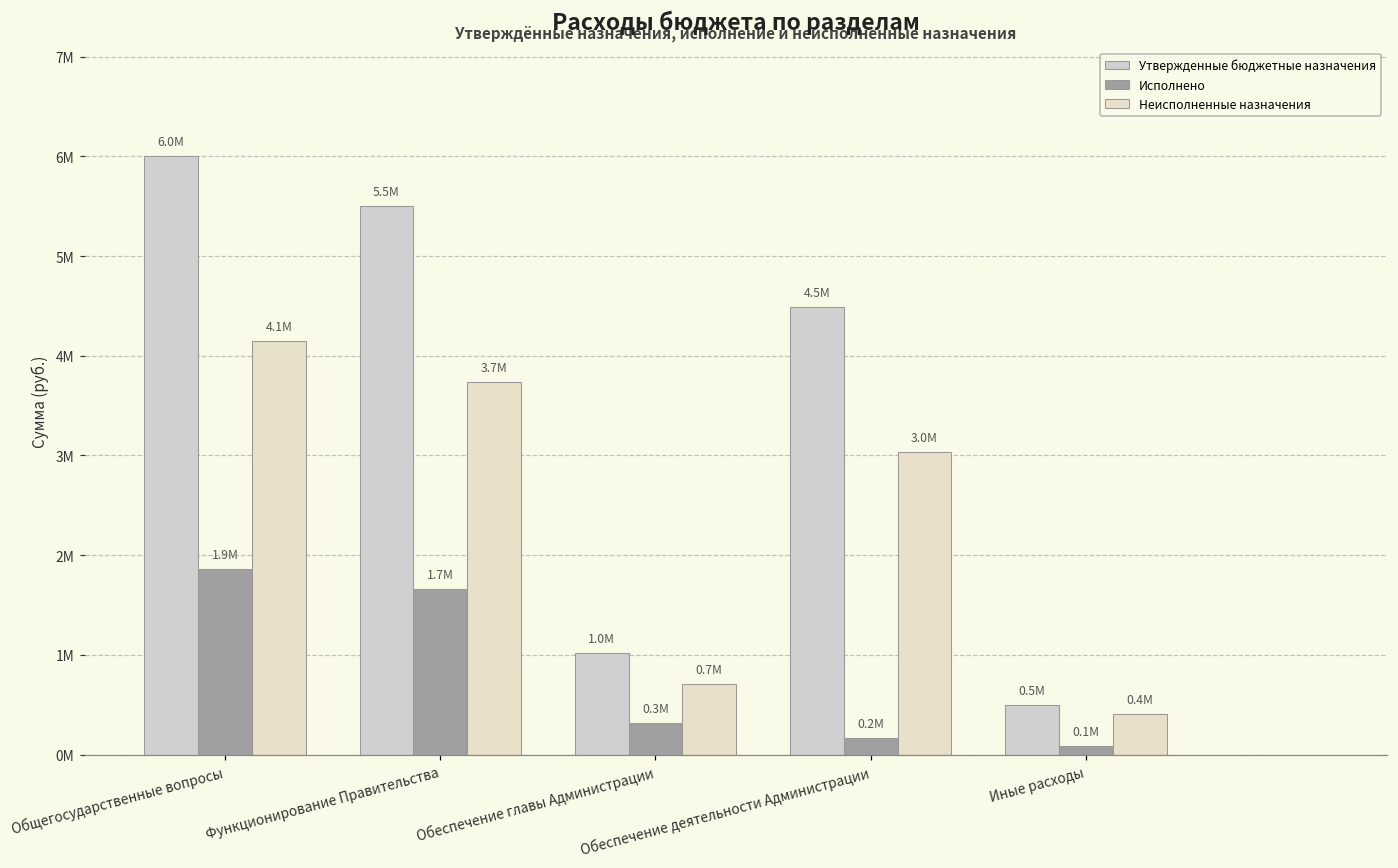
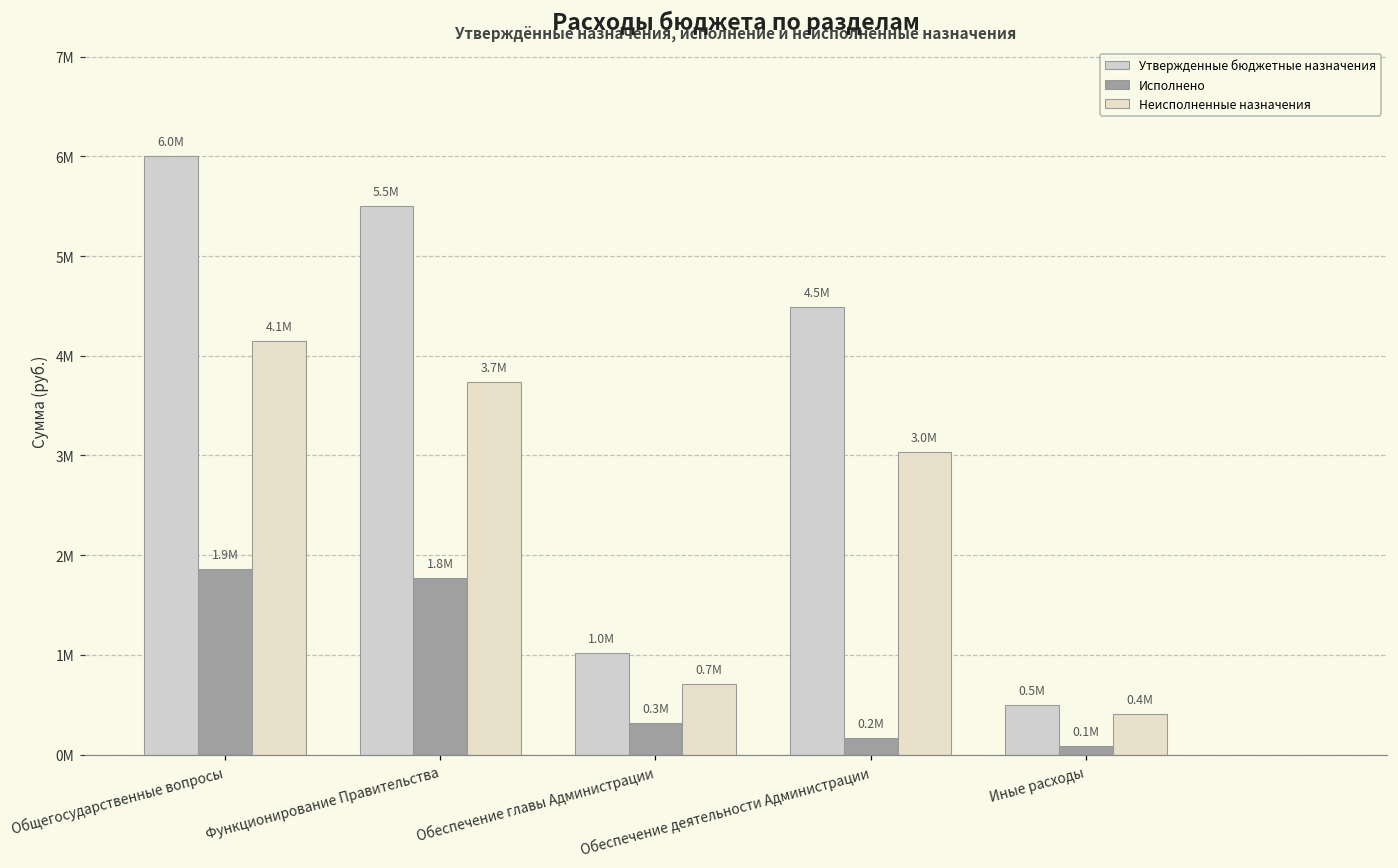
Исполнено, Функционирование Правительства: 1.7M -> 1.8M
